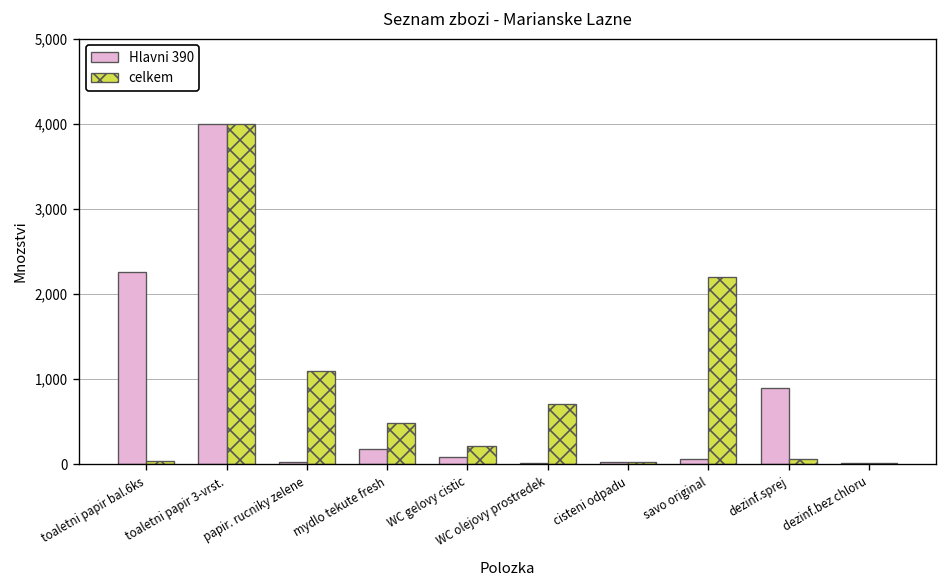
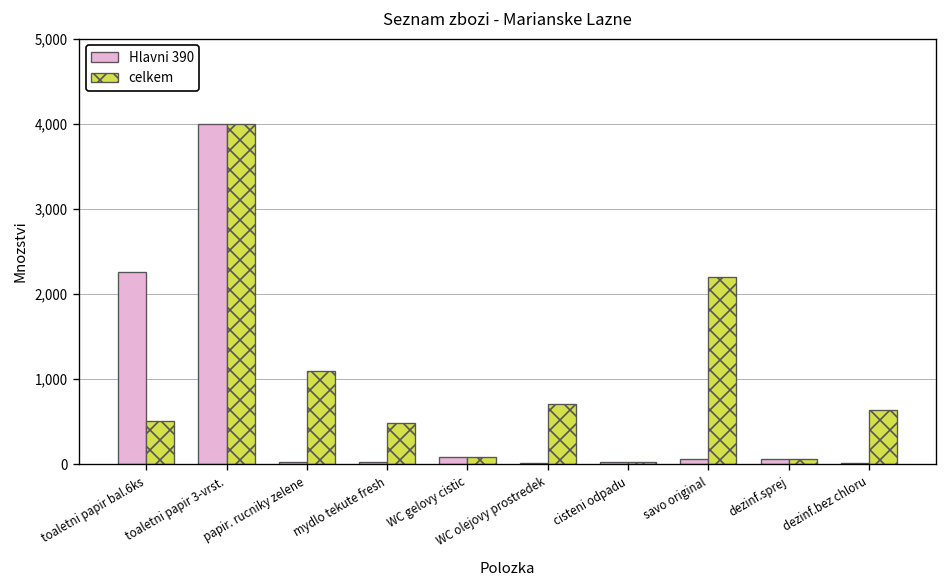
celkem, toaletni papir bal.6ks: 0 -> 500
Hlavni 390, mydlo tekute fresh: 200 -> 0
celkem, WC gelovy cistic: 200 -> 100
Hlavni 390, dezinf.sprej: 900 -> 100
celkem, dezinf.bez chloru: 0 -> 600
